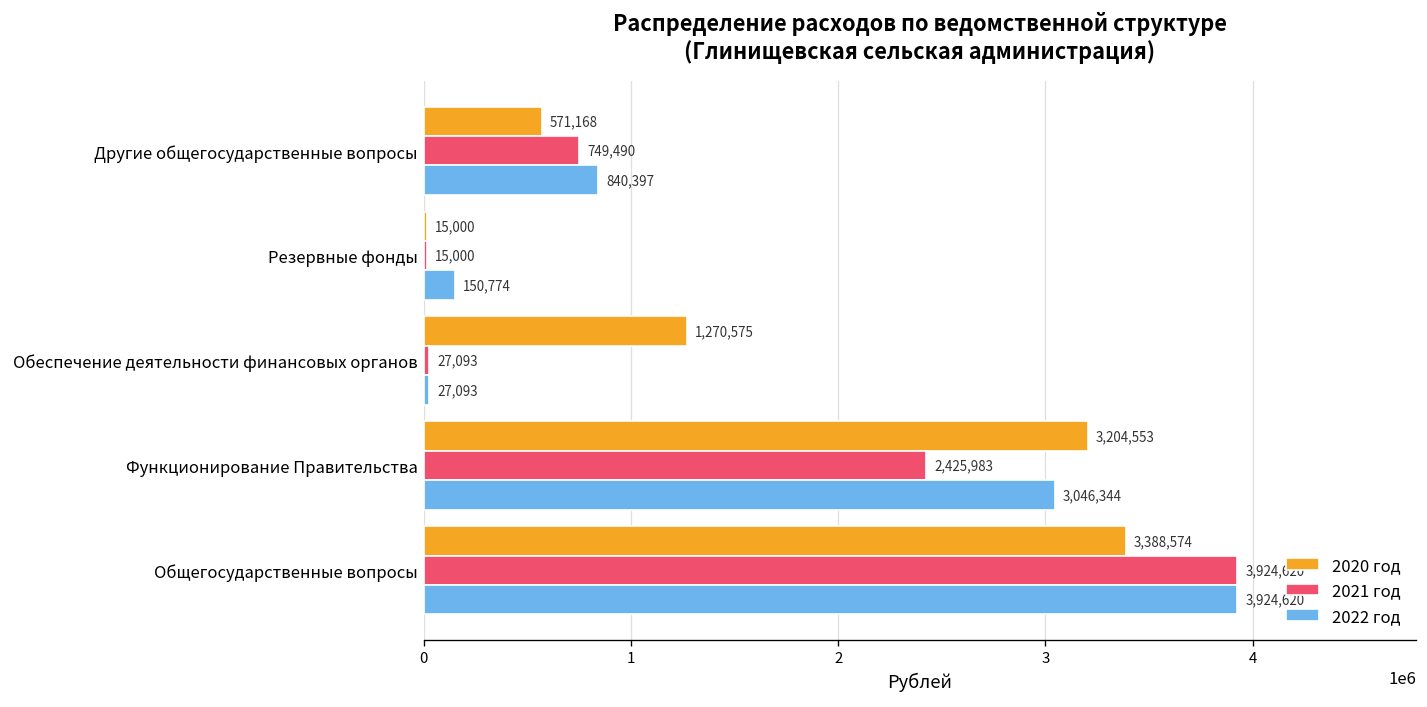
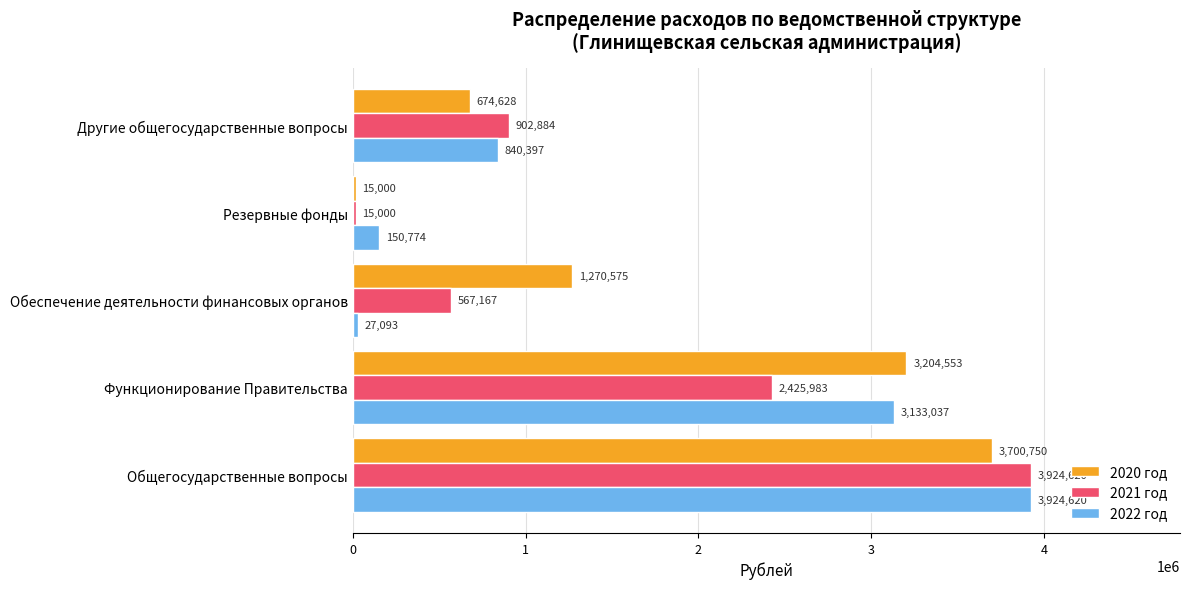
2020 год, Другие общегосударственные вопросы: 571,168 -> 674,628
2021 год, Другие общегосударственные вопросы: 749,490 -> 902,884
2021 год, Обеспечение деятельности финансовых органов: 27,093 -> 567,167
2022 год, Функционирование Правительства: 3,046,344 -> 3,133,037
2020 год, Общегосударственные вопросы: 3,388,574 -> 3,700,750
